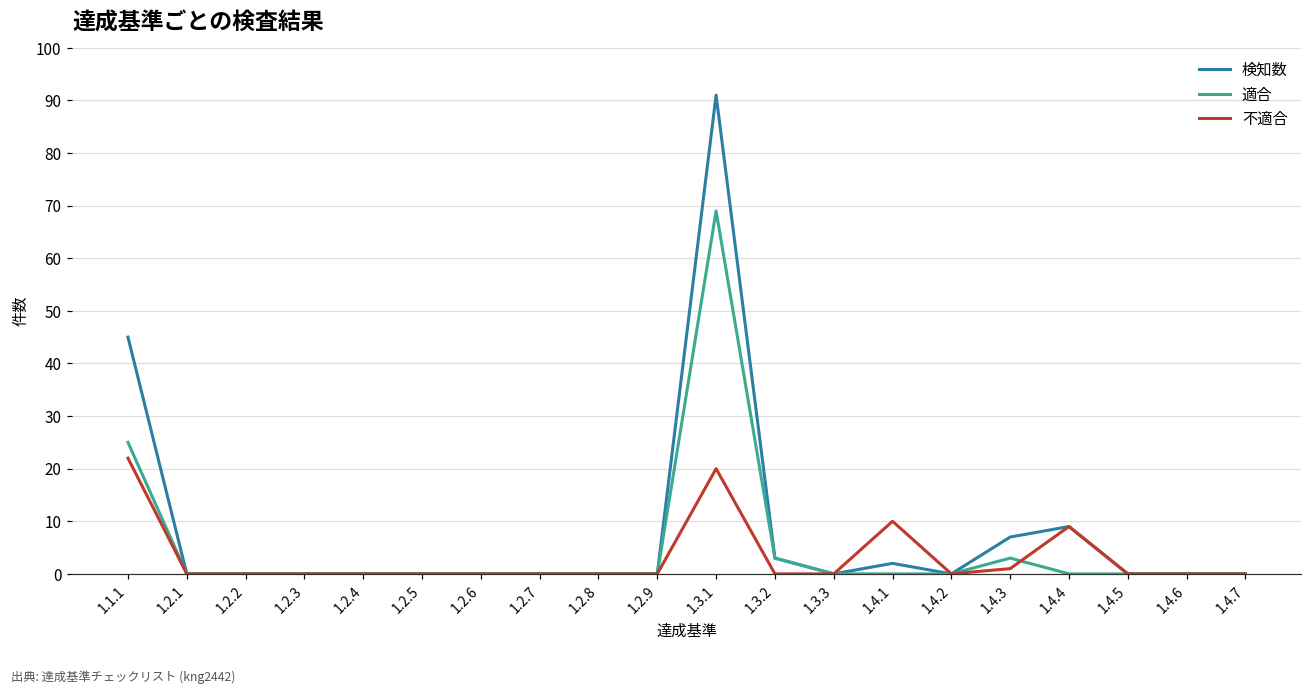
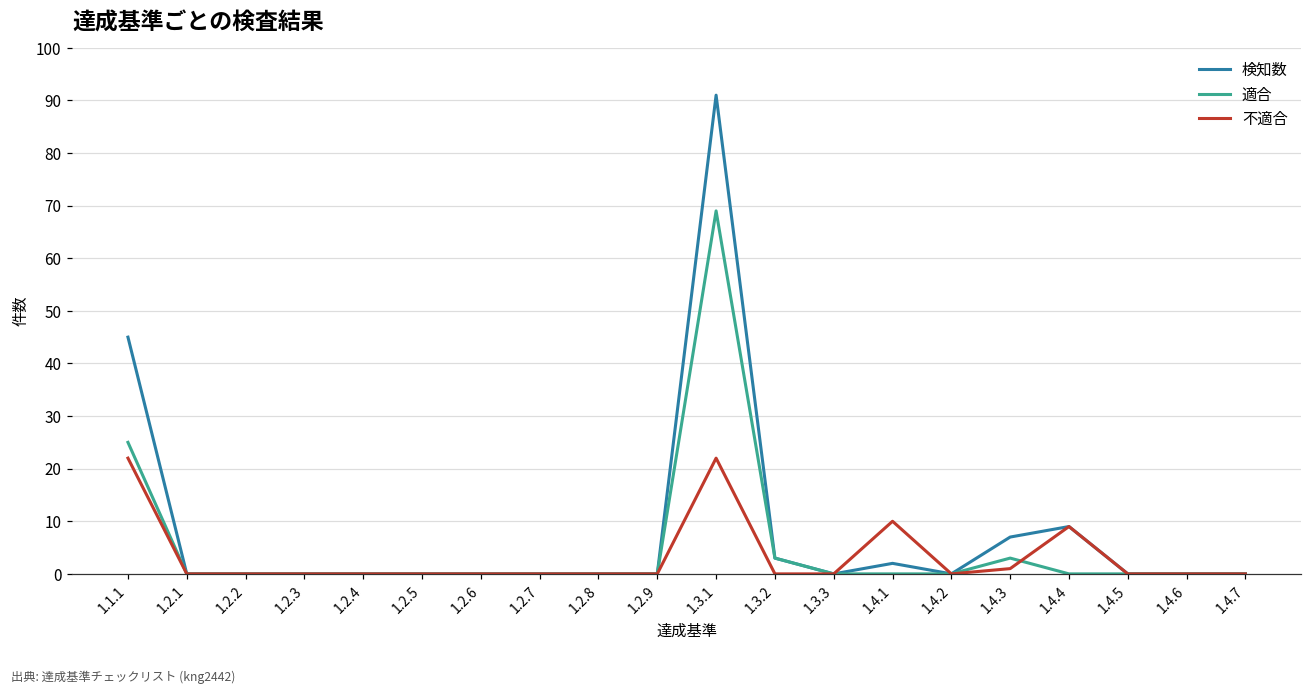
不適合, 1.3.1: 20 -> 22
